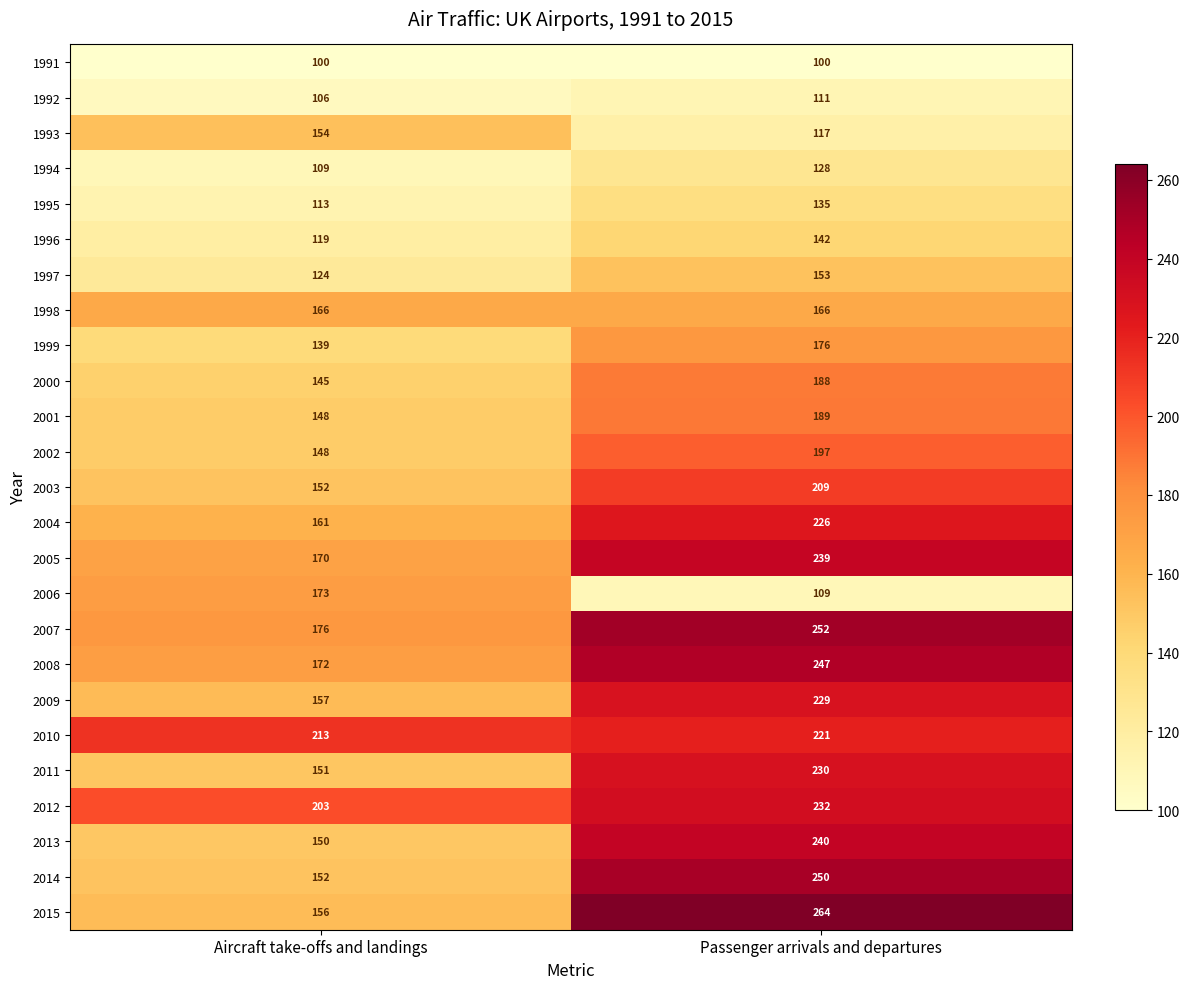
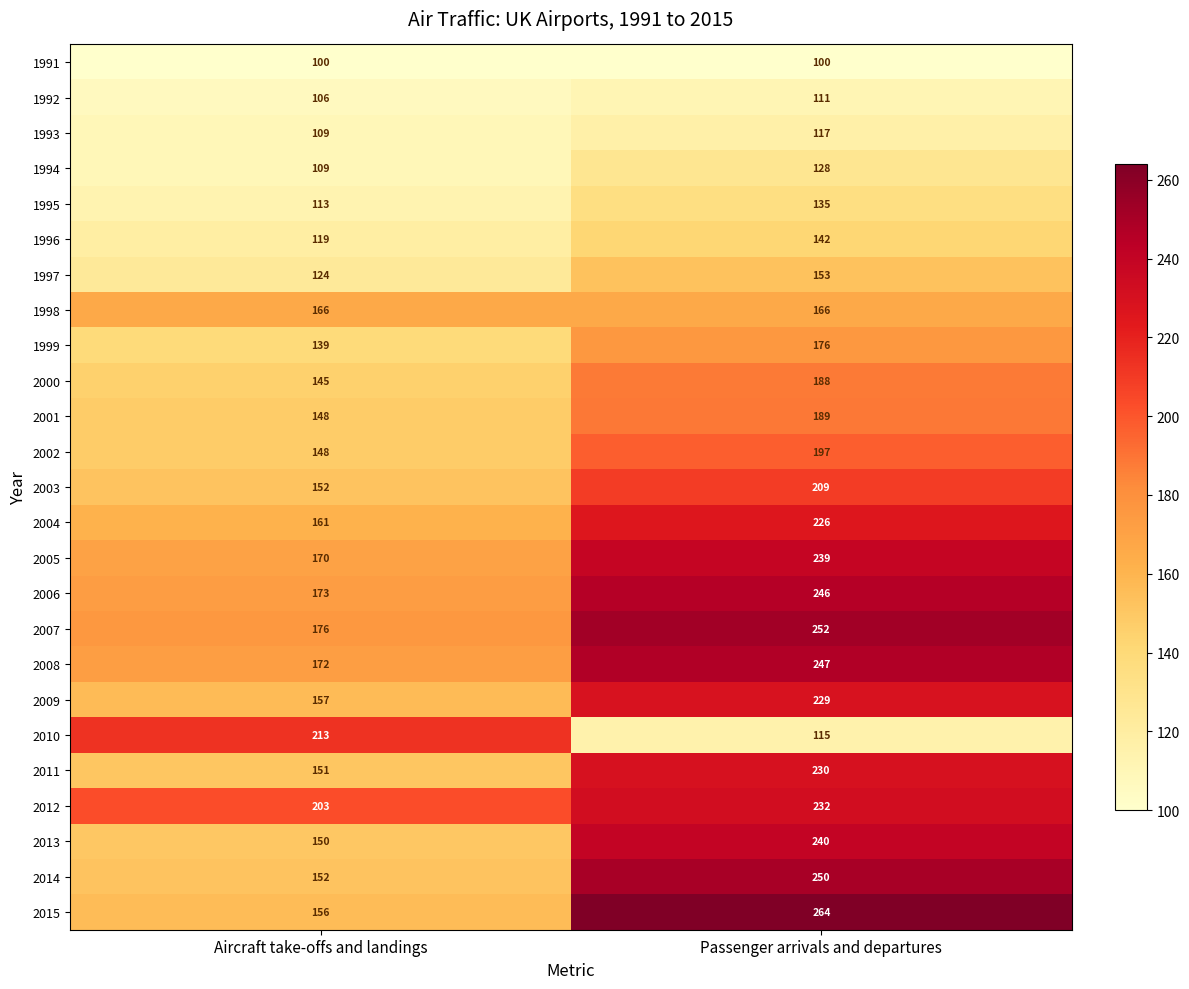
1993, Aircraft take-offs and landings: 154 -> 109
2006, Passenger arrivals and departures: 109 -> 246
2010, Passenger arrivals and departures: 221 -> 115
